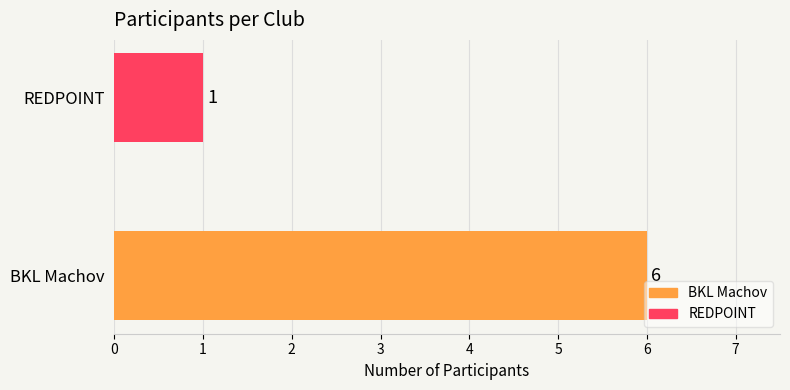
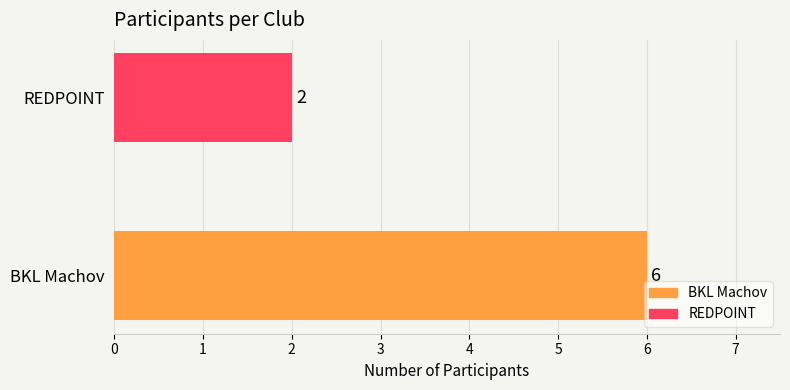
REDPOINT: 1 -> 2
